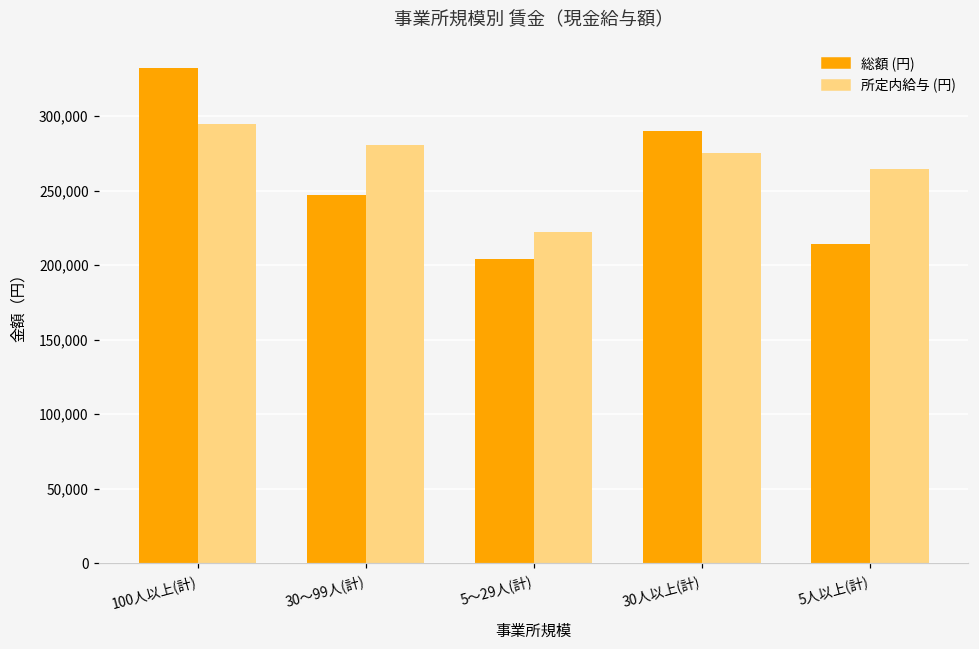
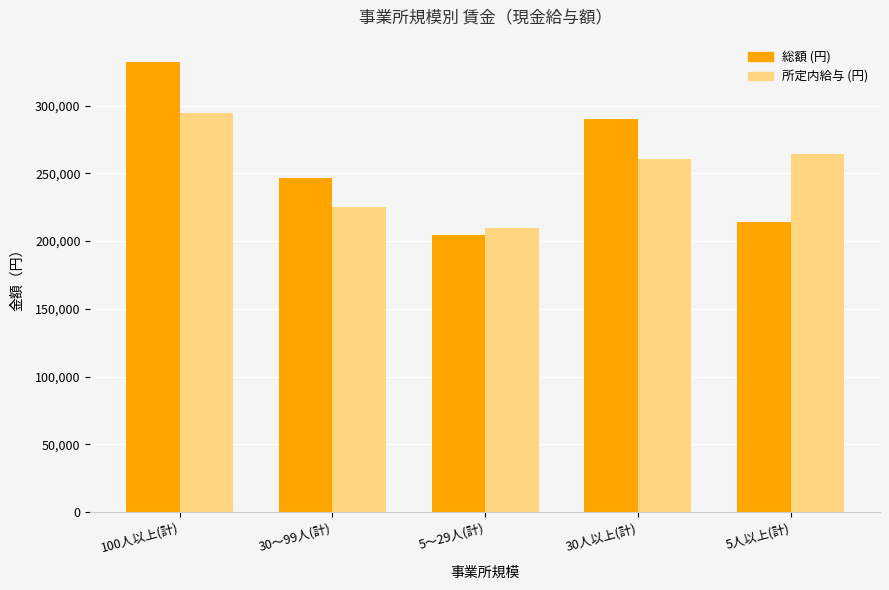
所定内給与 (円), 30～99人(計): 280,000 -> 225,000
所定内給与 (円), 5～29人(計): 223,000 -> 210,000
所定内給与 (円), 30人以上(計): 275,000 -> 261,000
